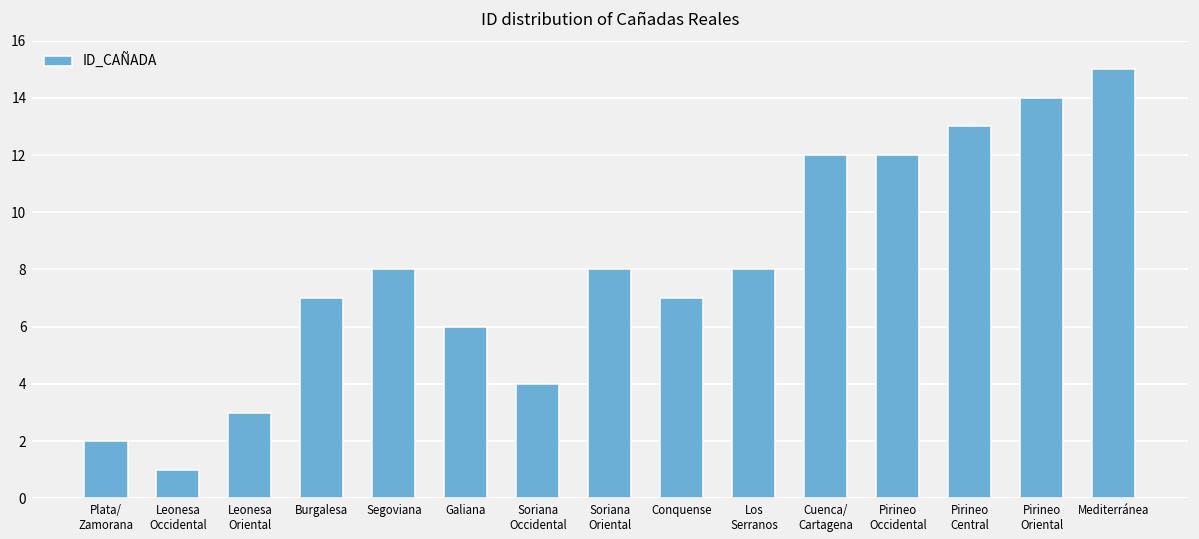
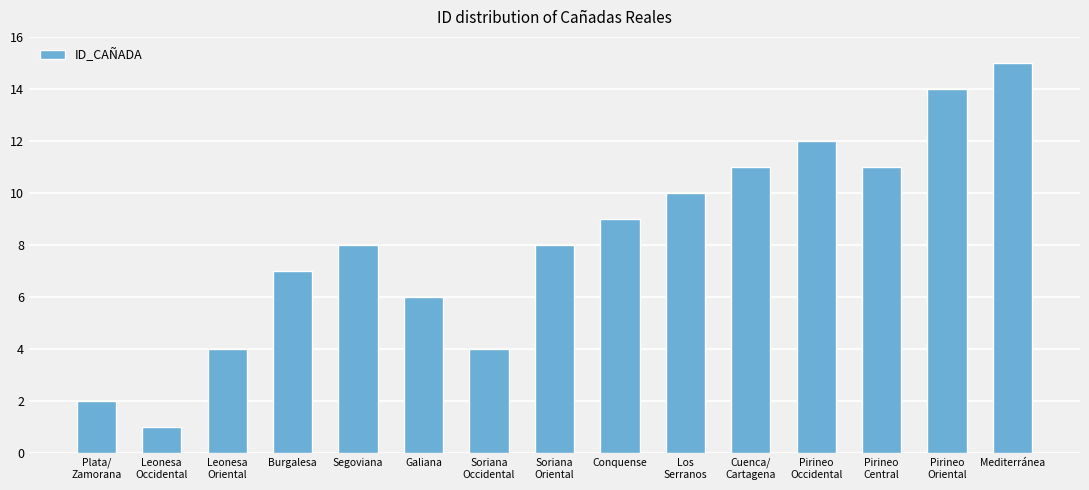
Leonesa Oriental: 3 -> 4
Conquense: 7 -> 9
Los Serranos: 8 -> 10
Cuenca/ Cartagena: 12 -> 11
Pirineo Central: 13 -> 11
